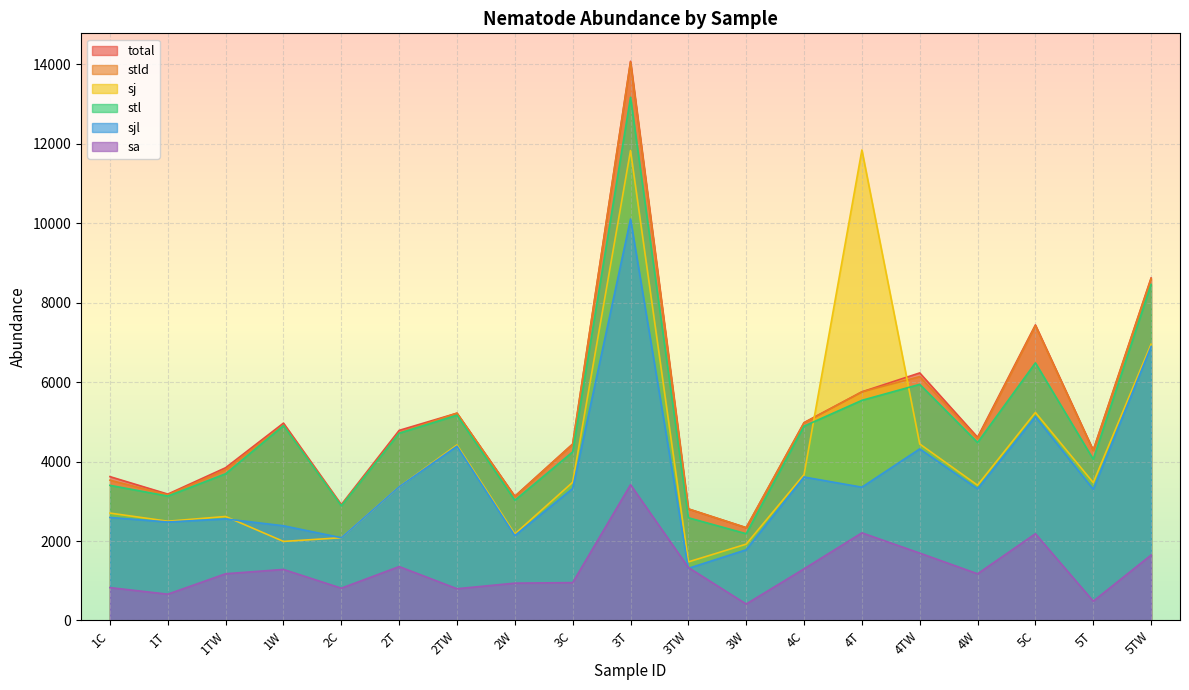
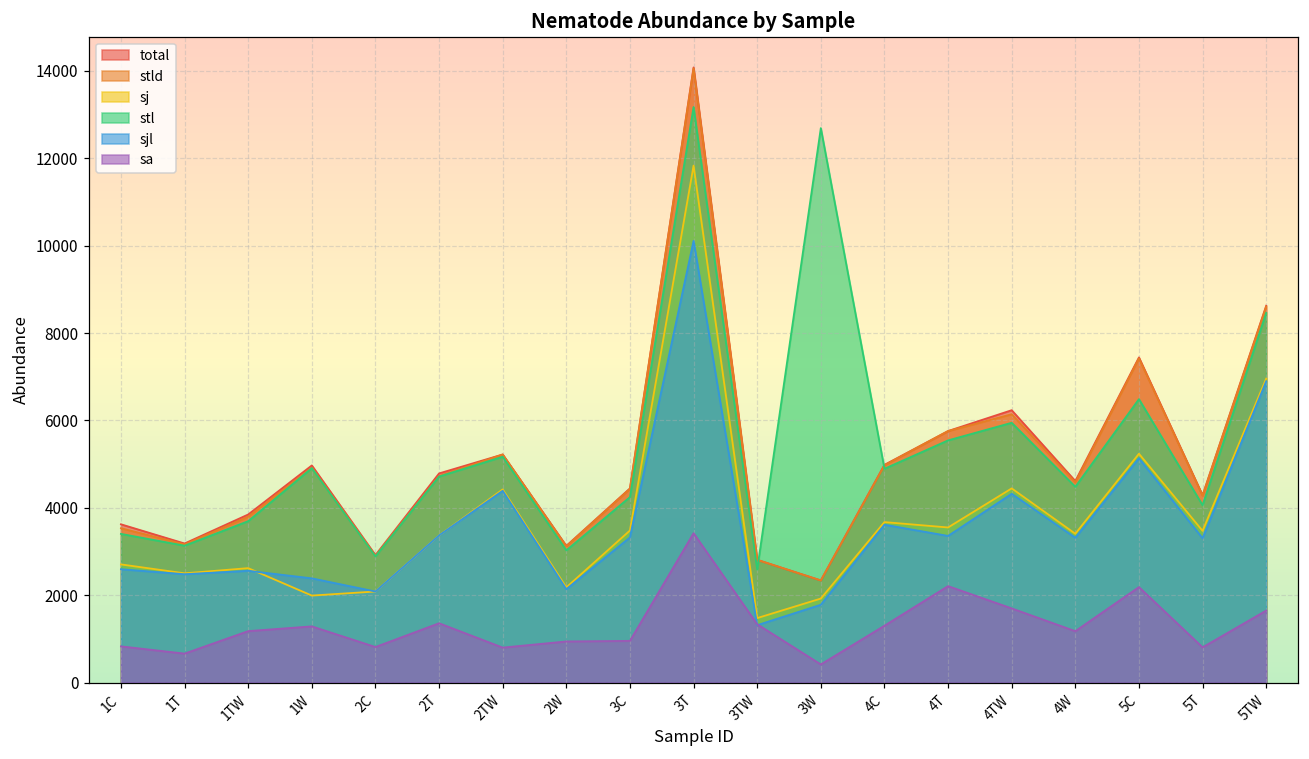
stl, 3W: 2200 -> 12700
sj, 4T: 11800 -> 3500
sa, 5T: 500 -> 800
